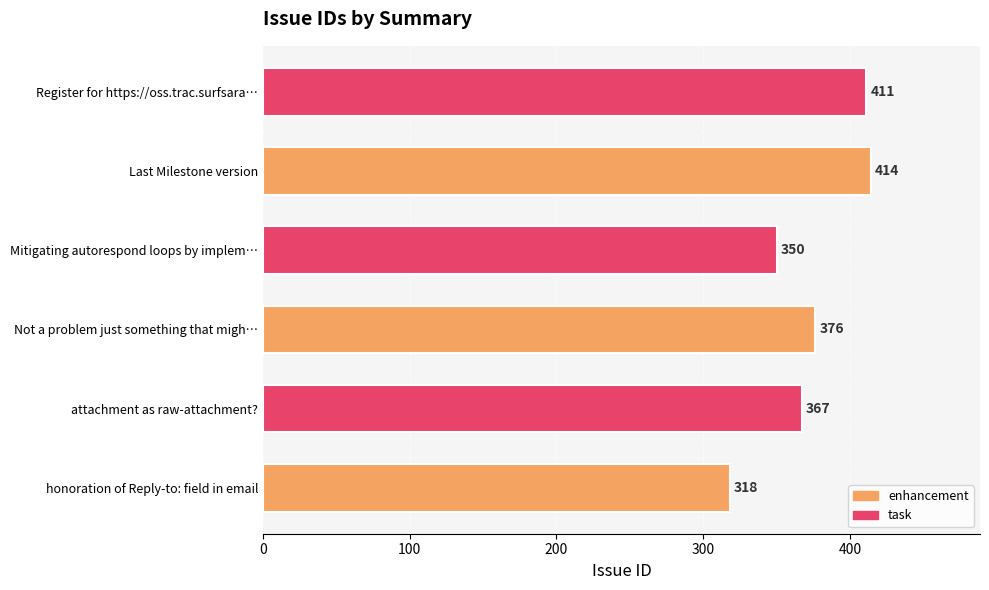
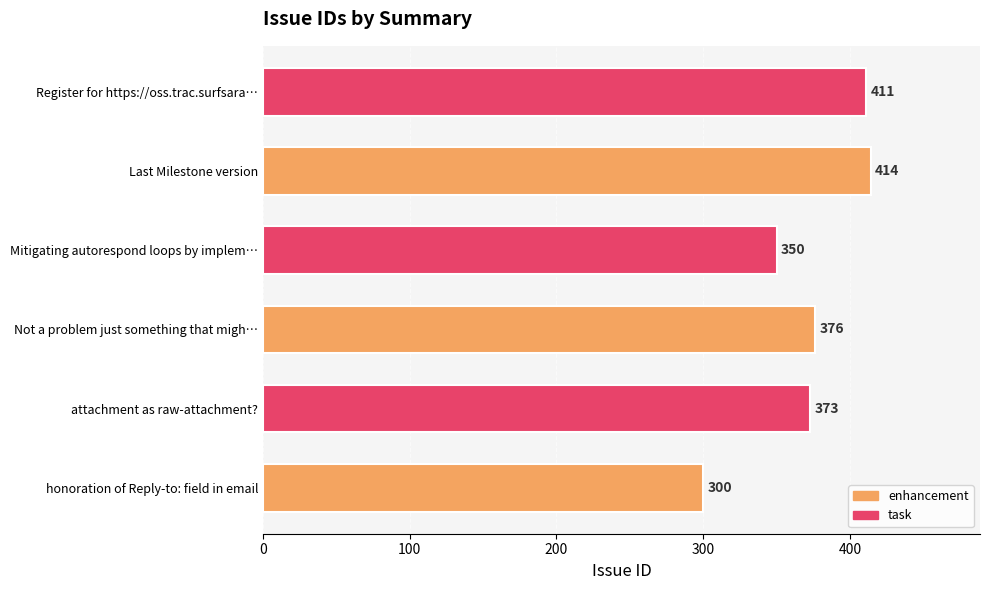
attachment as raw-attachment?: 367 -> 373
honoration of Reply-to: field in email: 318 -> 300
